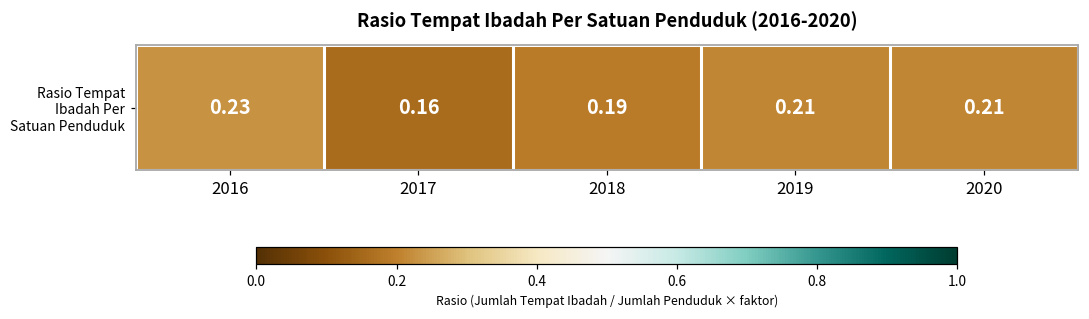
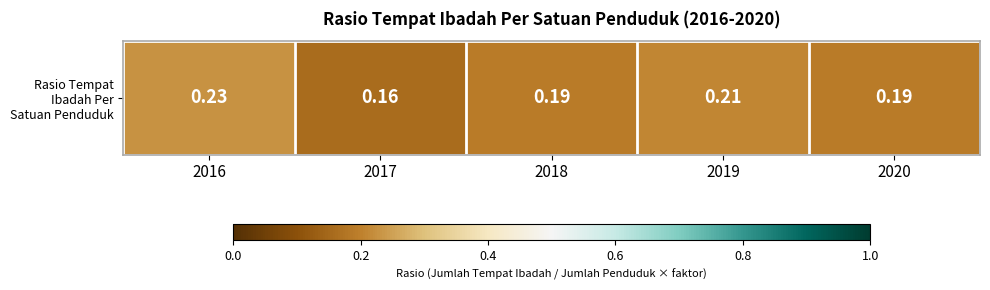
Rasio Tempat Ibadah Per Satuan Penduduk, 2020: 0.21 -> 0.19
